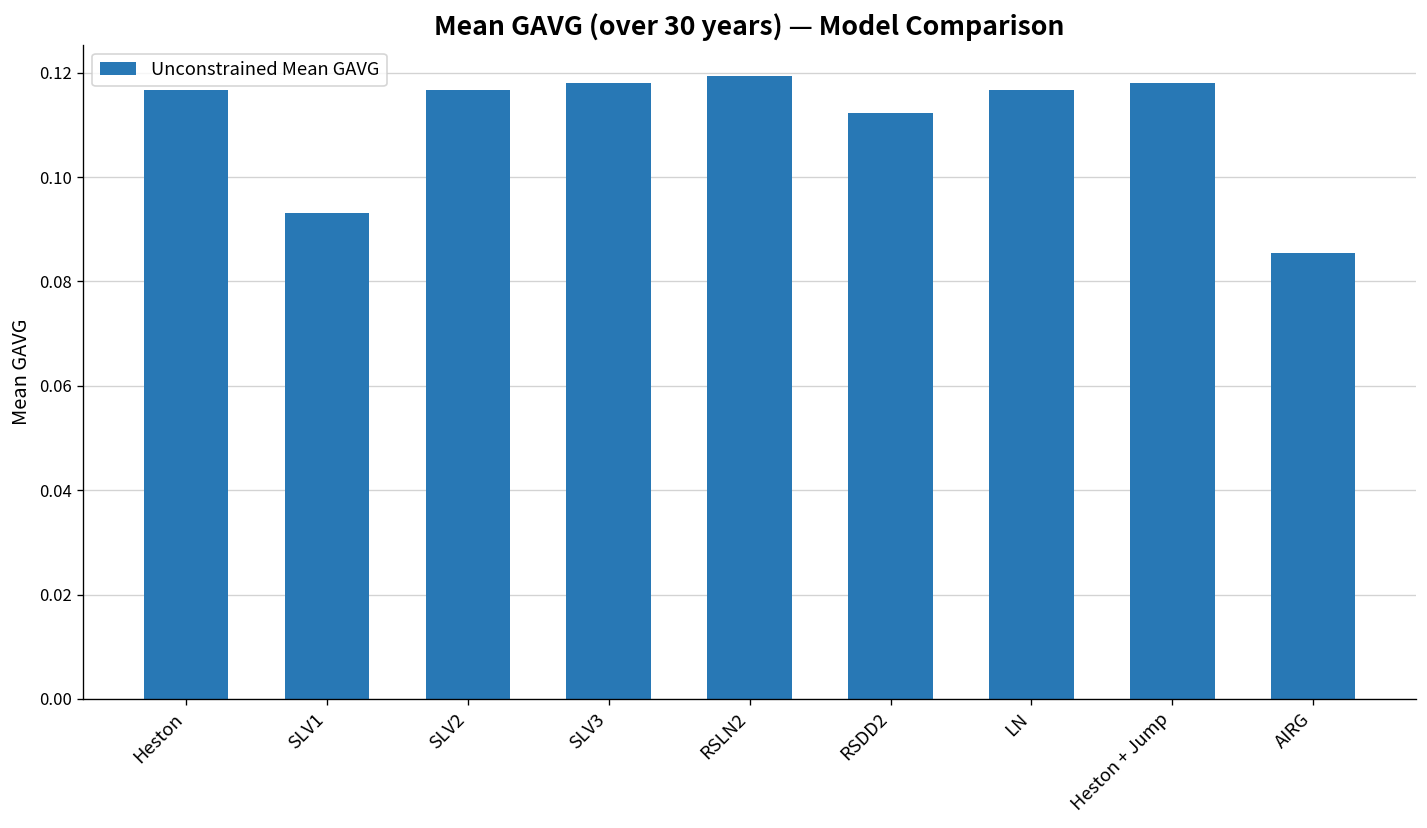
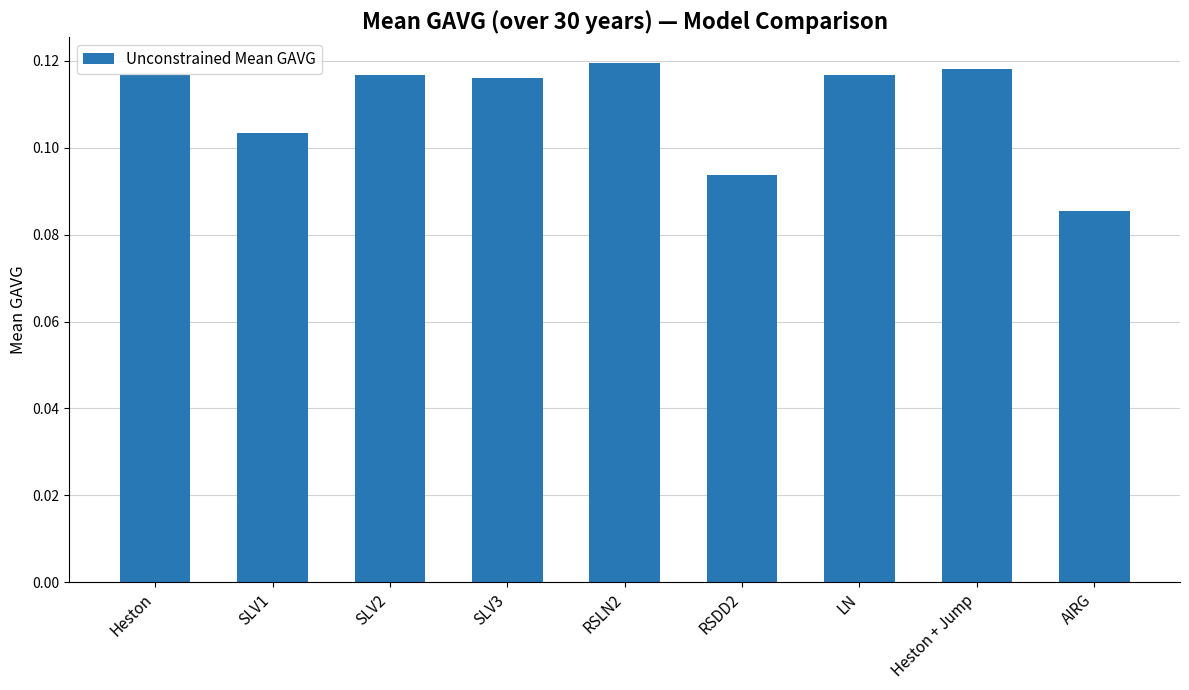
SLV1: 0.093 -> 0.103
SLV3: 0.118 -> 0.116
RSDD2: 0.112 -> 0.094
